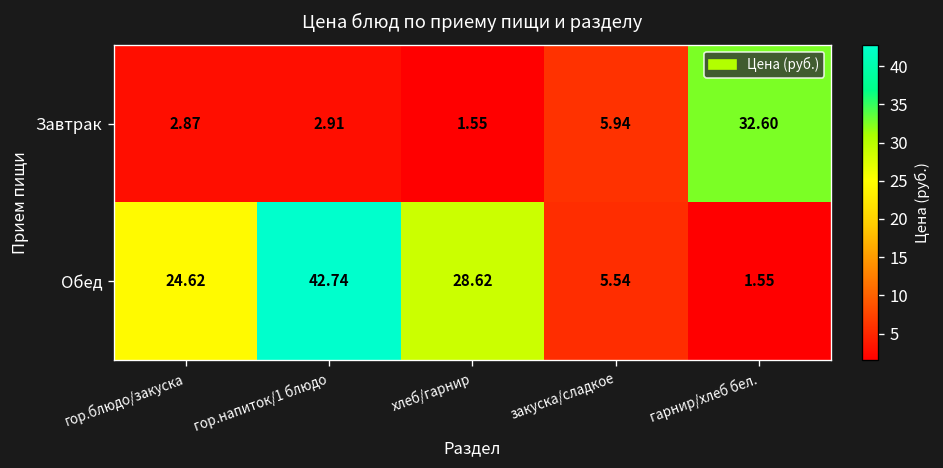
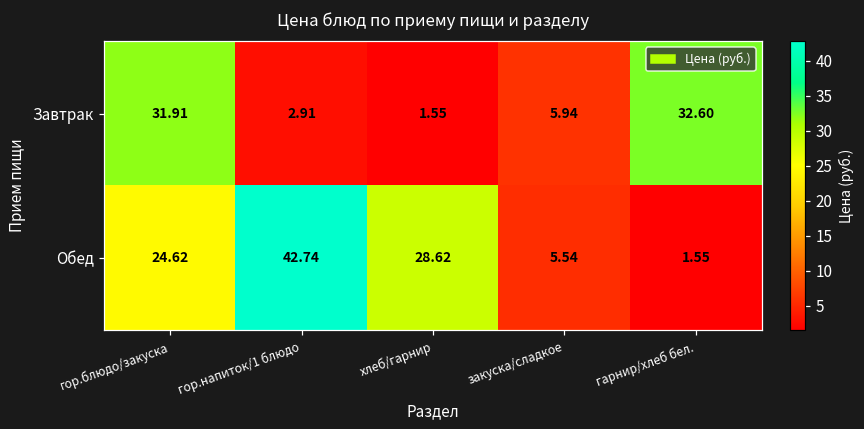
Завтрак, гор.блюдо/закуска: 2.87 -> 31.91
